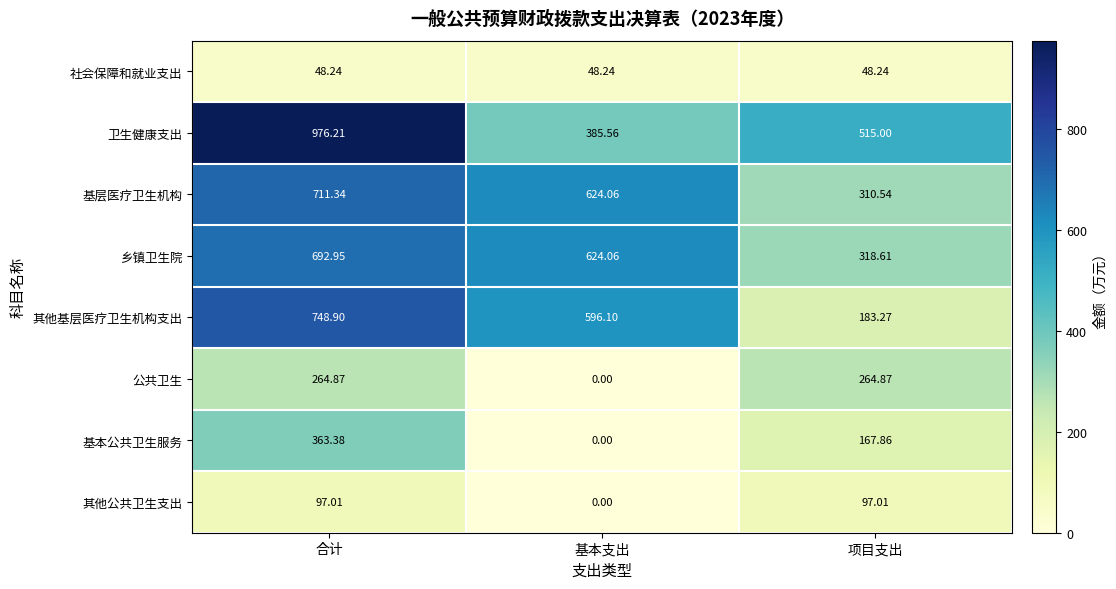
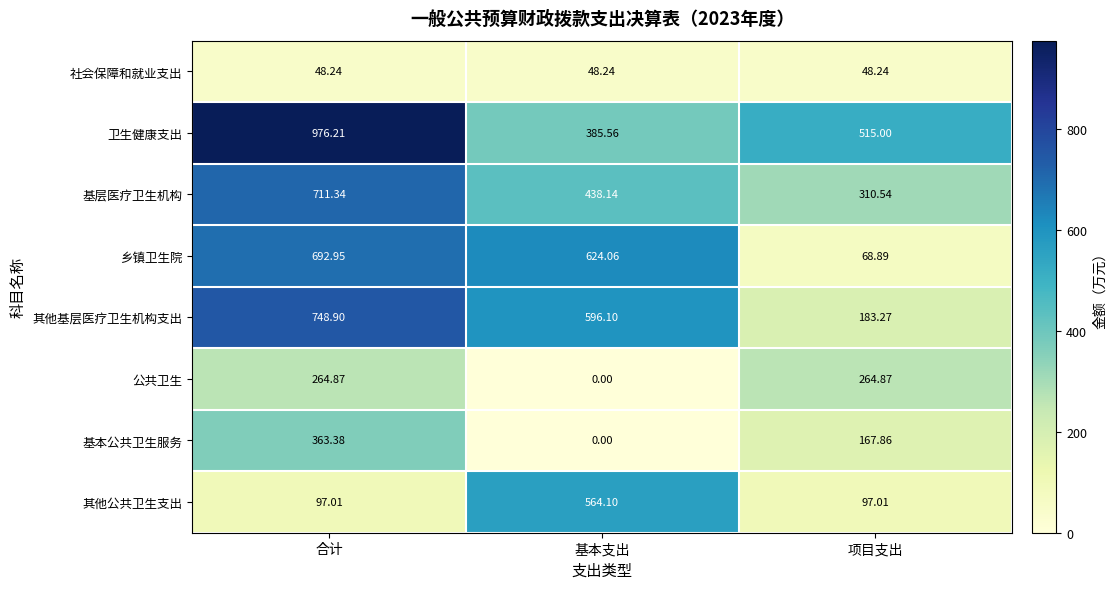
基层医疗卫生机构, 基本支出: 624.06 -> 438.14
乡镇卫生院, 项目支出: 318.61 -> 68.89
其他公共卫生支出, 基本支出: 0.00 -> 564.10
